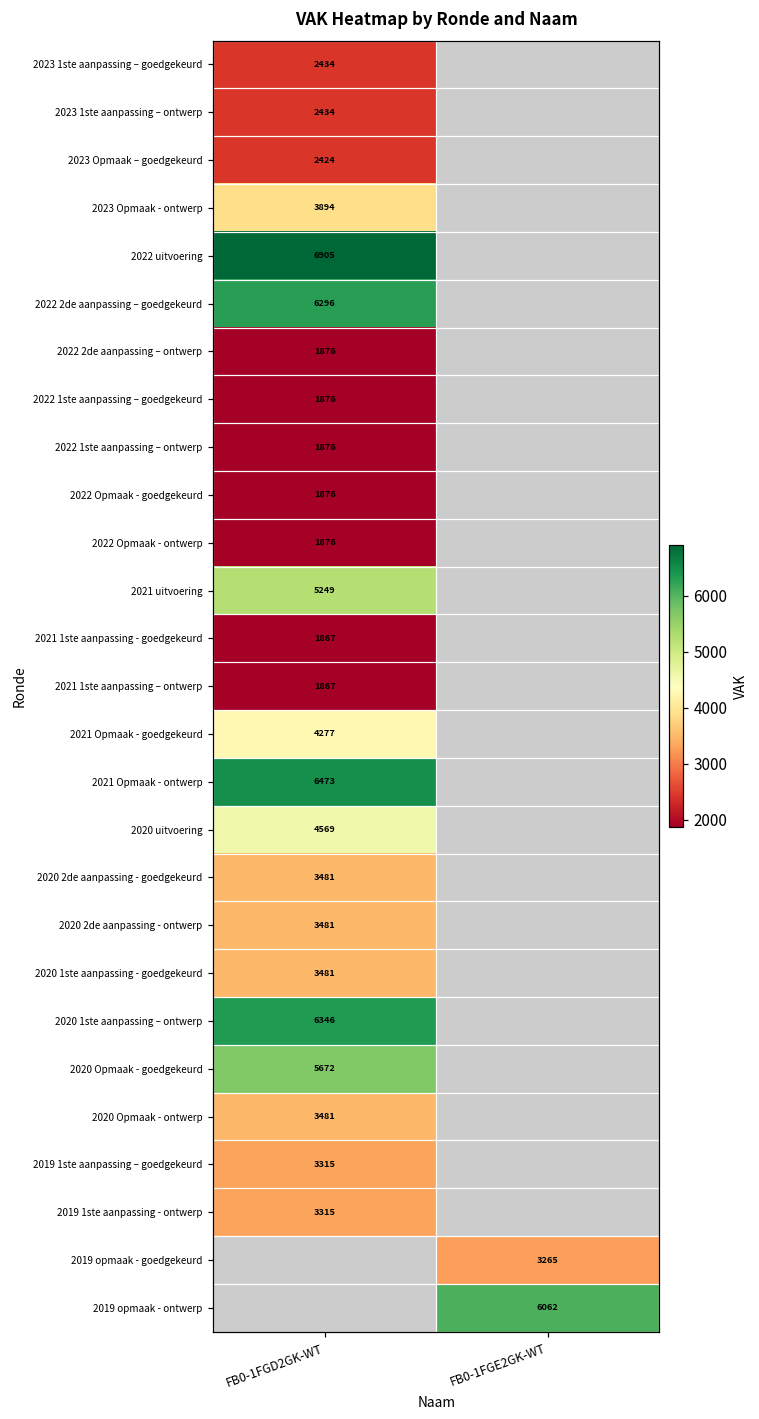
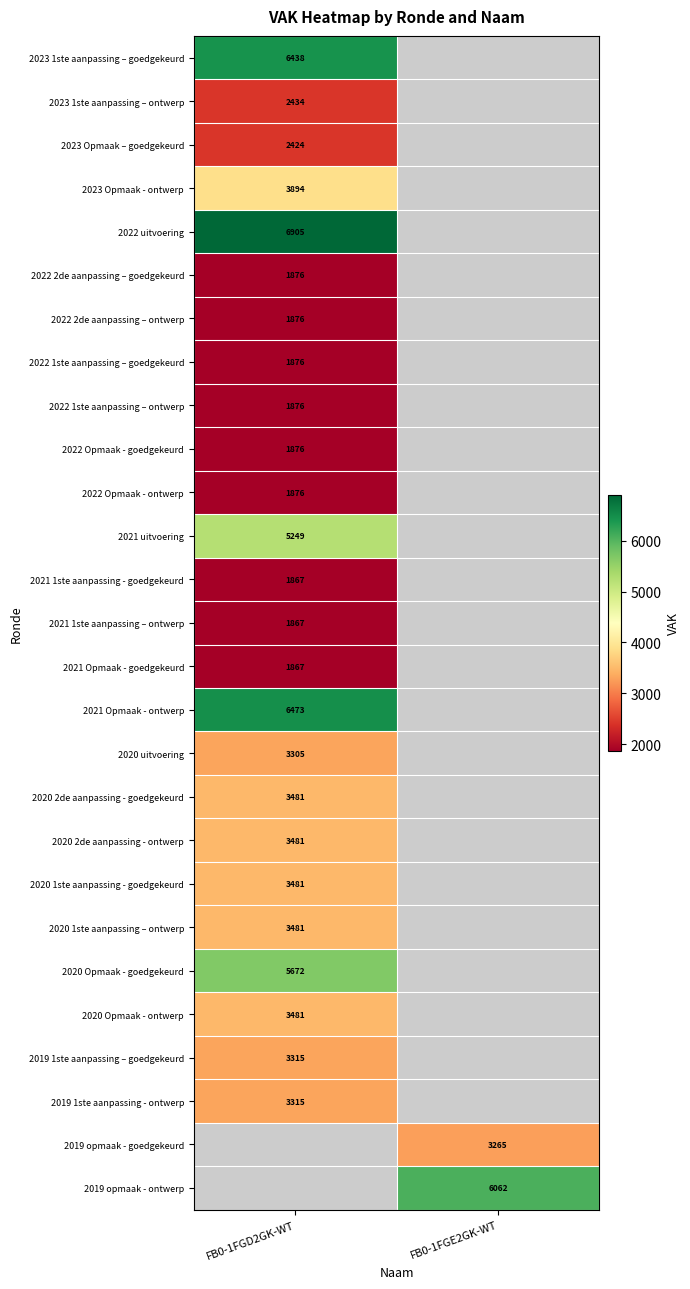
2023 1ste aanpassing – goedgekeurd, FB0-1FGD2GK-WT: 2434 -> 6438
2022 2de aanpassing – goedgekeurd, FB0-1FGD2GK-WT: 6296 -> 1876
2021 Opmaak - goedgekeurd, FB0-1FGD2GK-WT: 4277 -> 1867
2020 uitvoering, FB0-1FGD2GK-WT: 4569 -> 3305
2020 1ste aanpassing – ontwerp, FB0-1FGD2GK-WT: 6346 -> 3481
